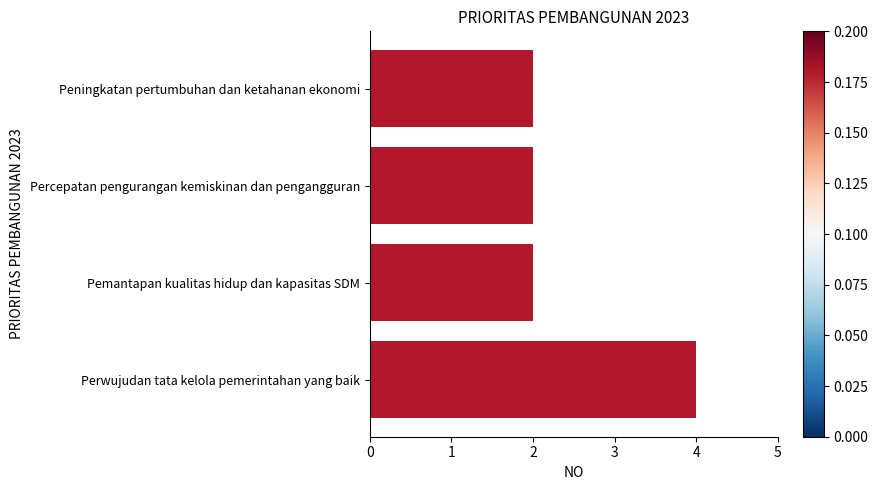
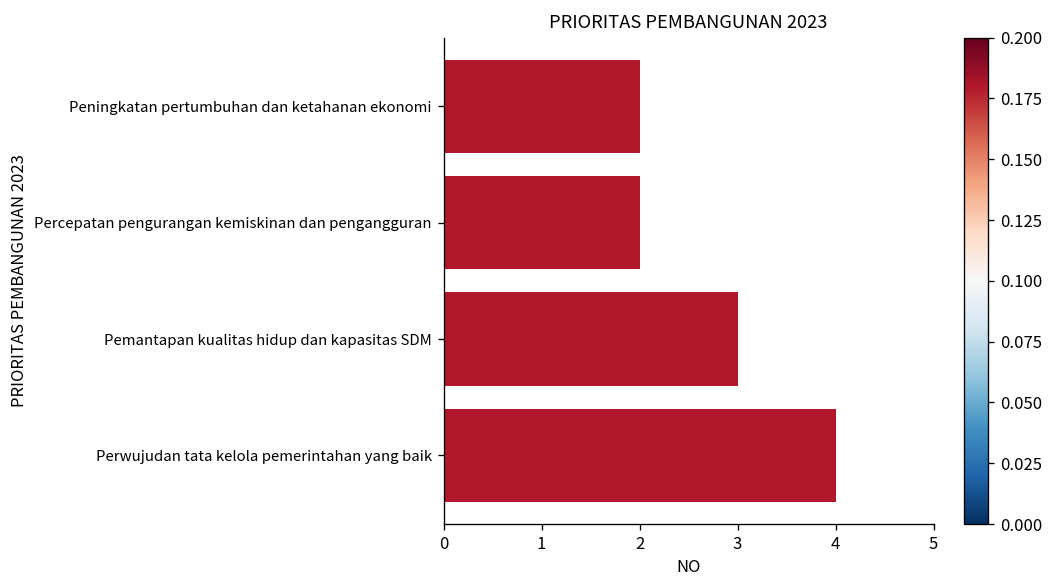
Pemantapan kualitas hidup dan kapasitas SDM: 2 -> 3
